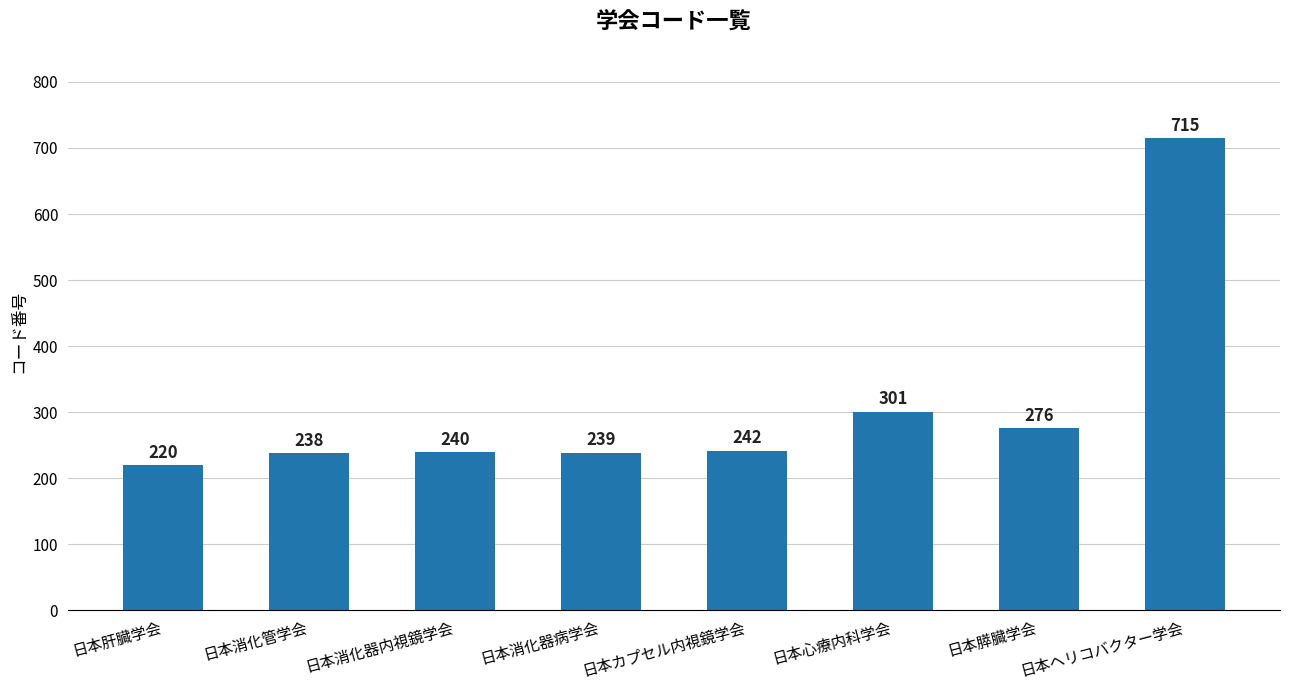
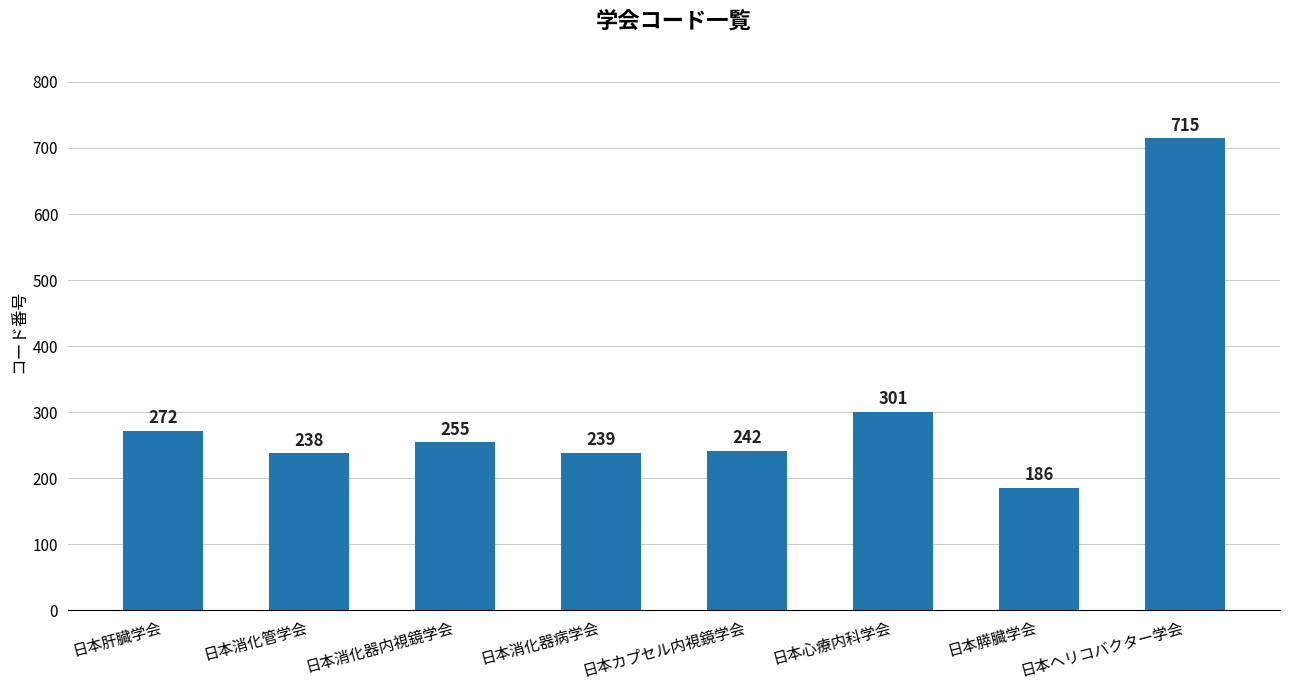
日本肝臓学会: 220 -> 272
日本消化器内視鏡学会: 240 -> 255
日本膵臓学会: 276 -> 186
